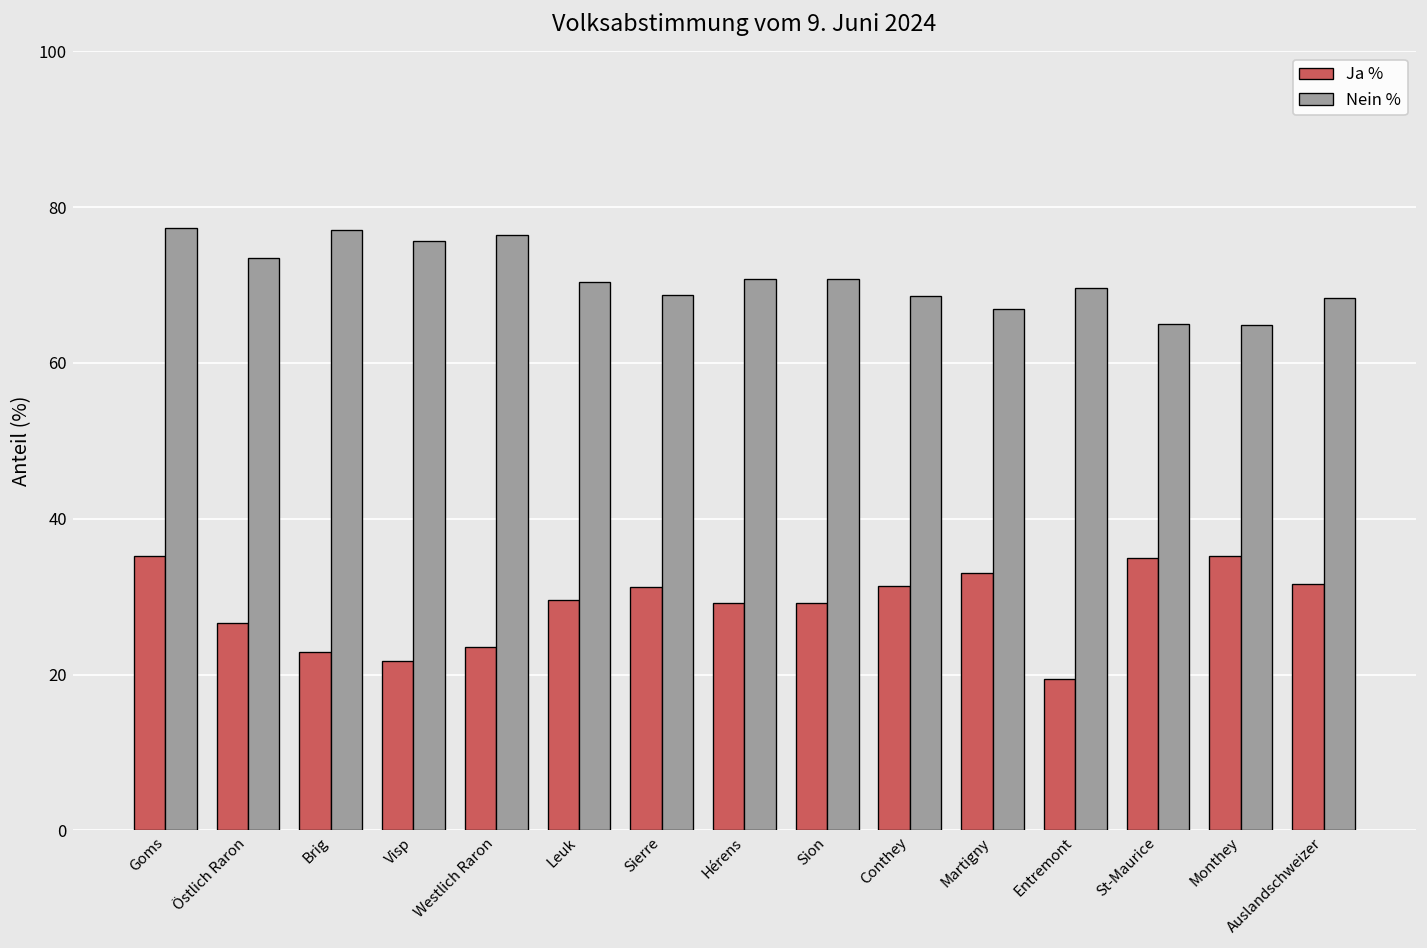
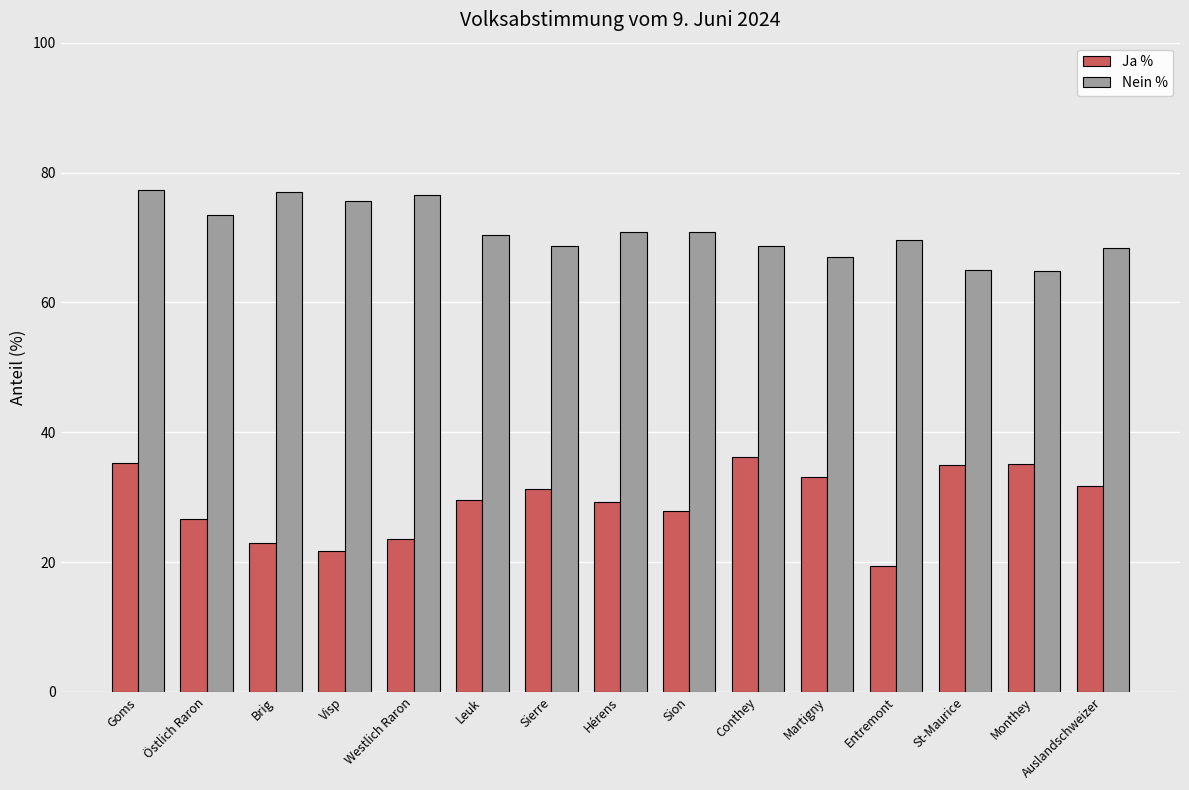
Ja %, Sion: 29 -> 28
Ja %, Conthey: 31 -> 36
